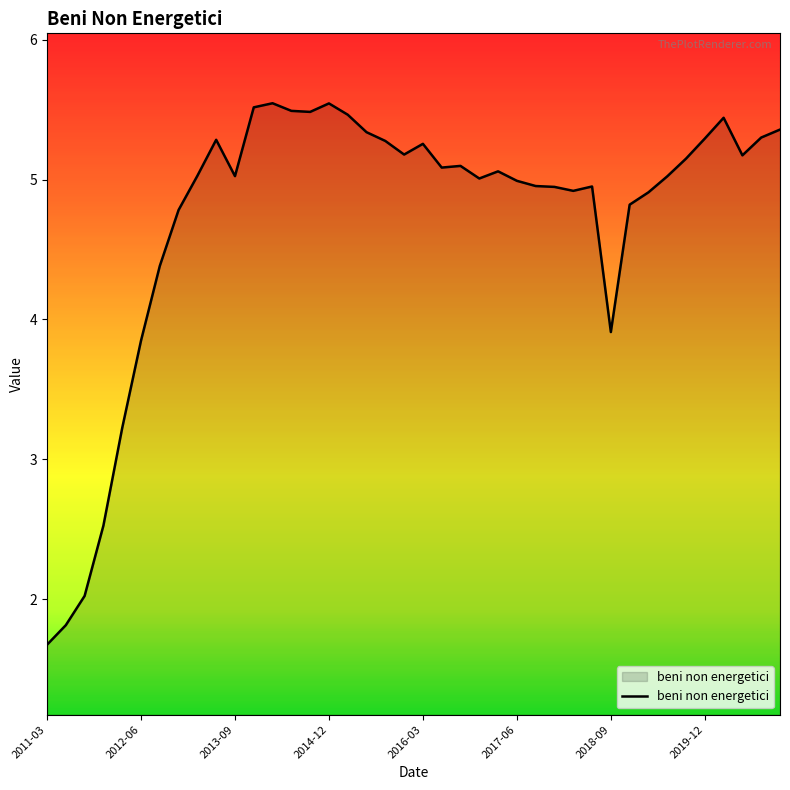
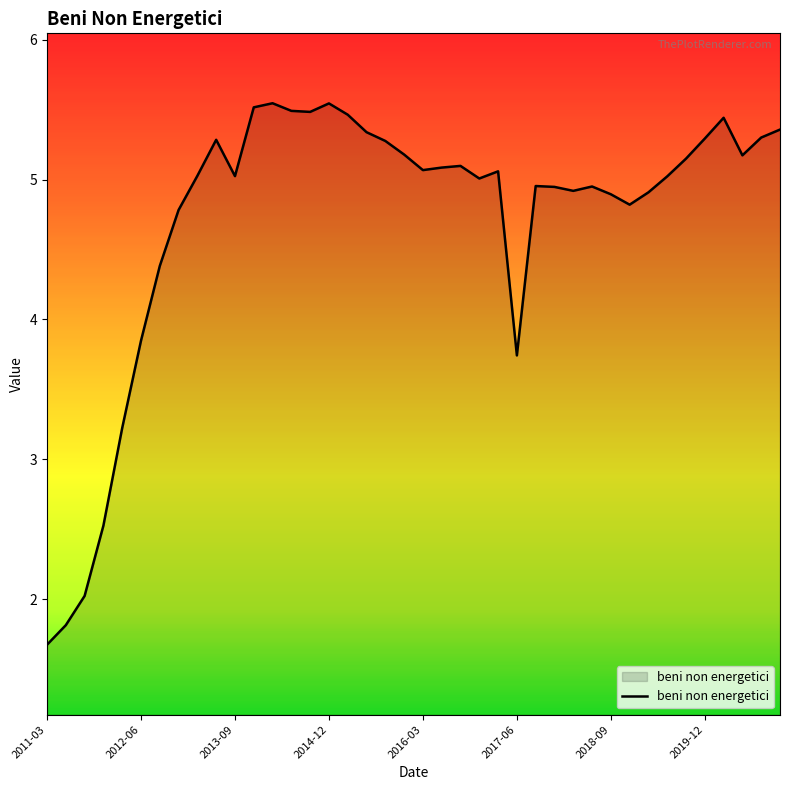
2016-03: 5.26 -> 5.07
2017-06: 4.99 -> 3.74
2018-09: 3.91 -> 4.89
